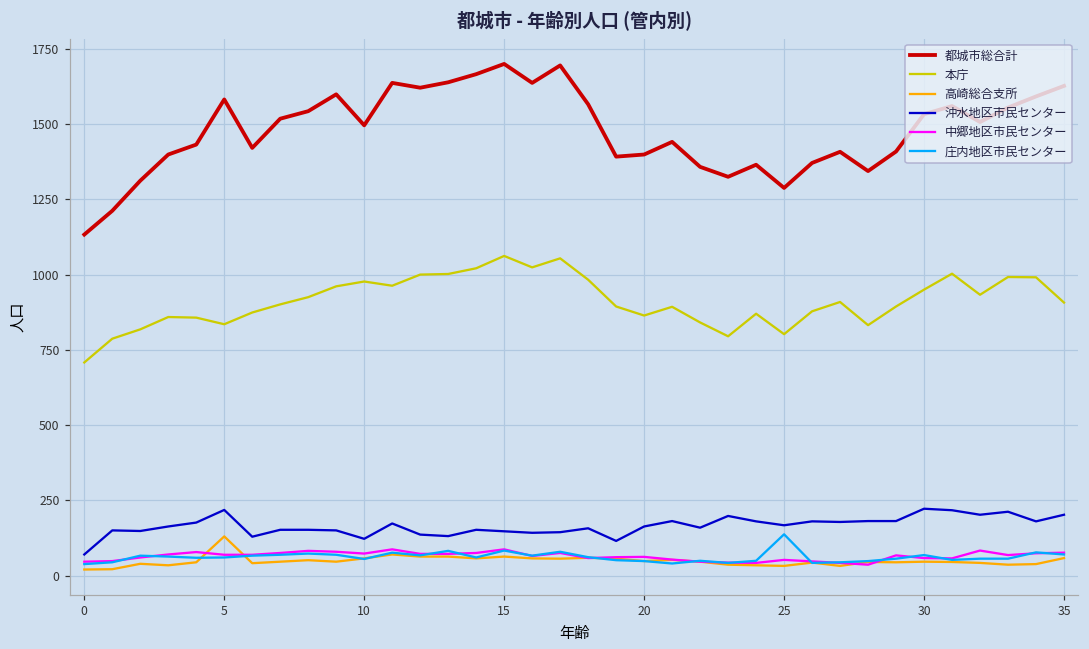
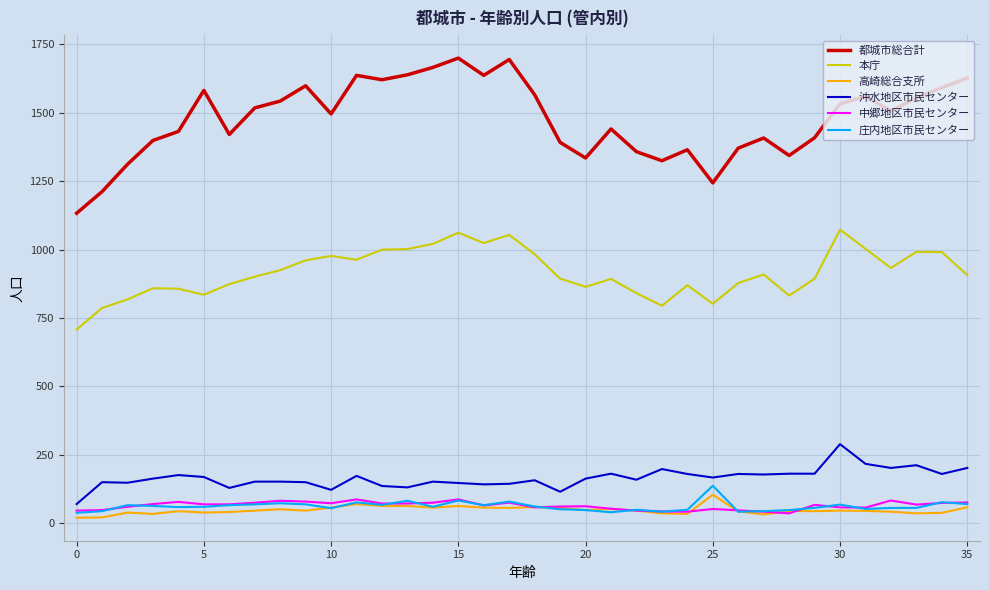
高崎総合支所, 5: 130 -> 40
沖水地区市民センター, 5: 220 -> 170
都城市総合計, 20: 1400 -> 1340
都城市総合計, 25: 1290 -> 1240
高崎総合支所, 25: 30 -> 100
本庁, 30: 950 -> 1070
沖水地区市民センター, 30: 220 -> 290
